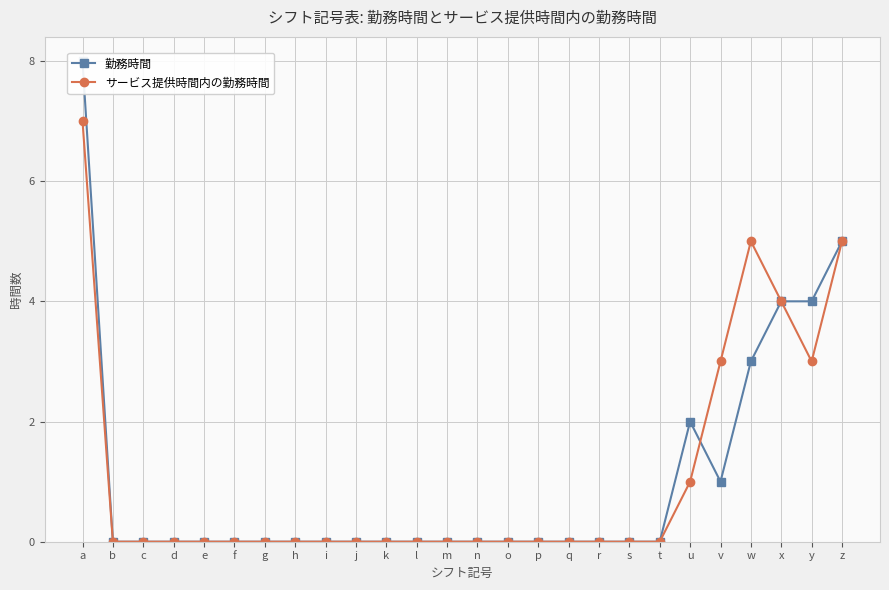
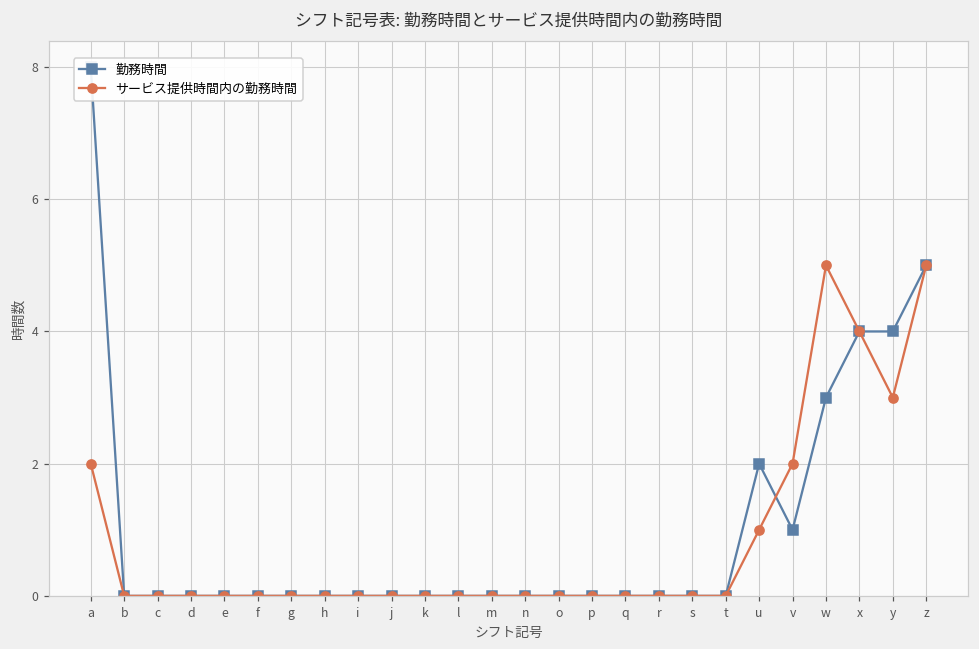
サービス提供時間内の勤務時間, a: 7 -> 2
サービス提供時間内の勤務時間, v: 3 -> 2
